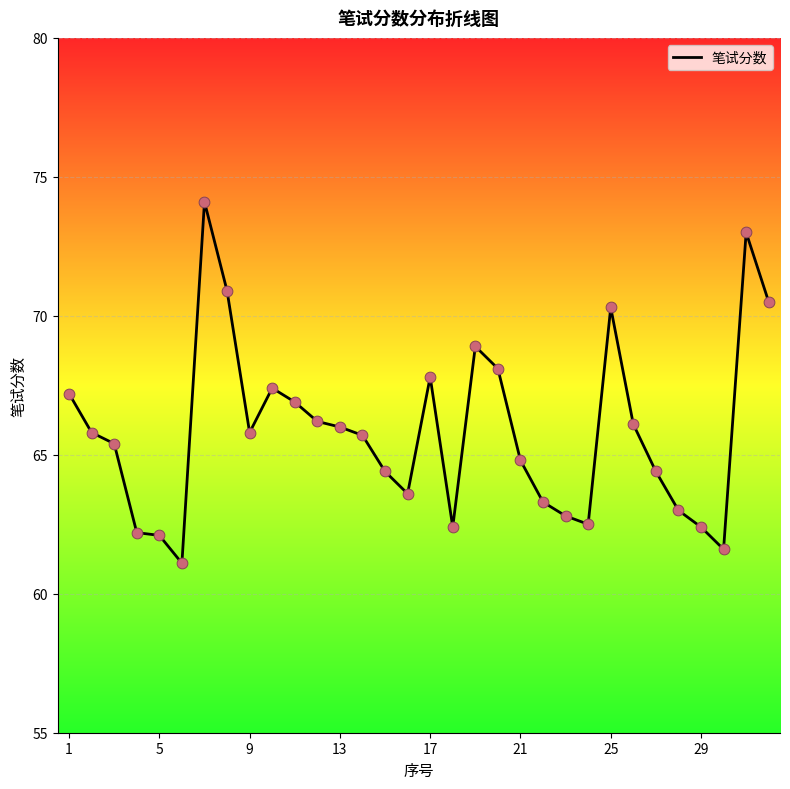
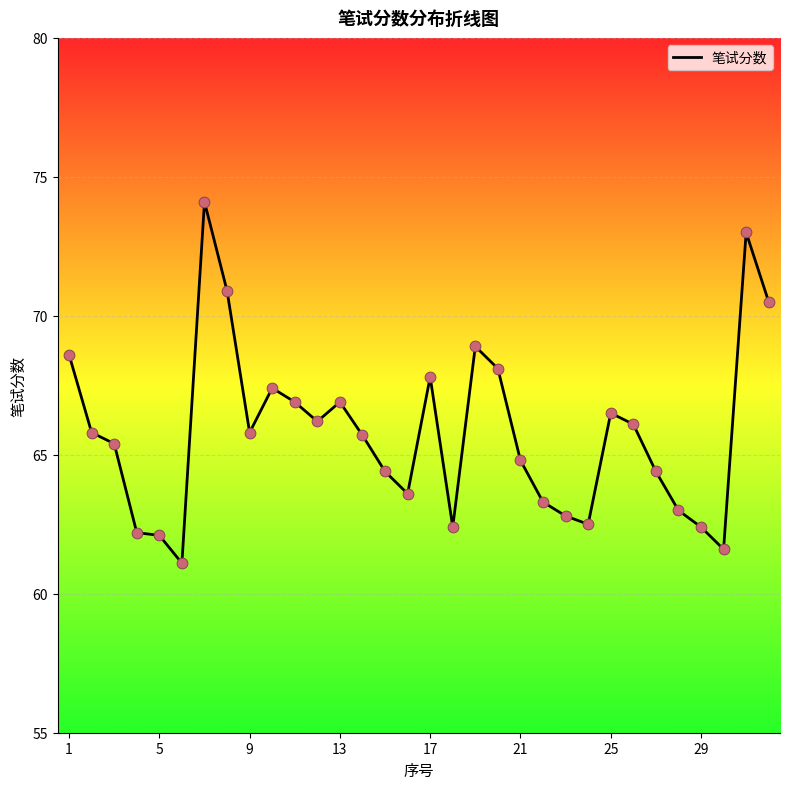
1: 67.2 -> 68.6
13: 66.0 -> 66.9
25: 70.3 -> 66.5
